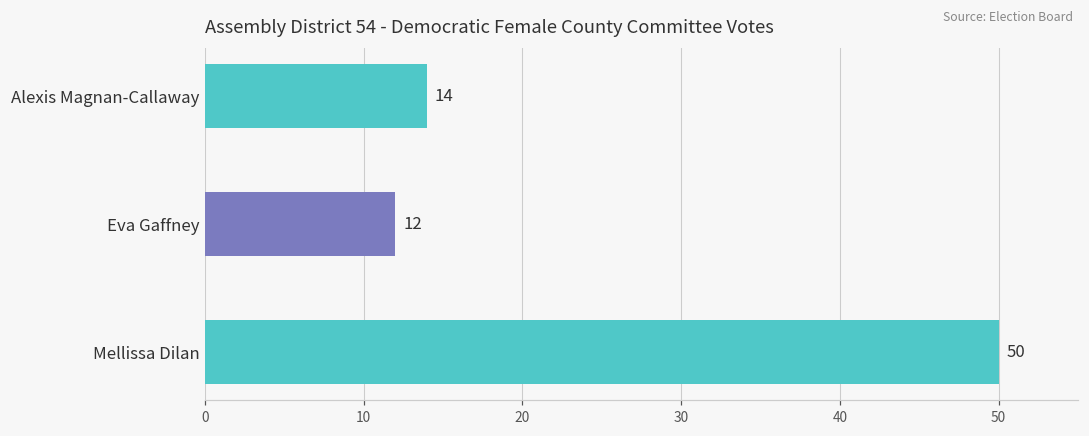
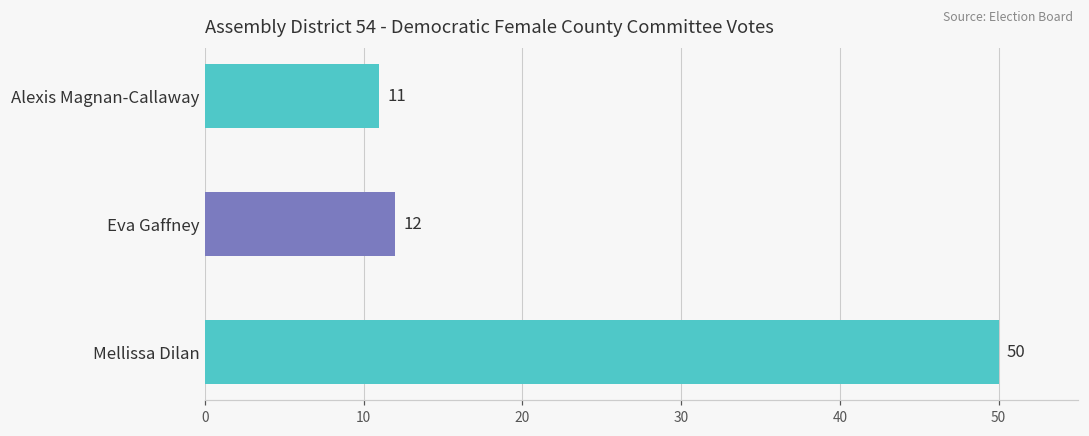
Alexis Magnan-Callaway: 14 -> 11
